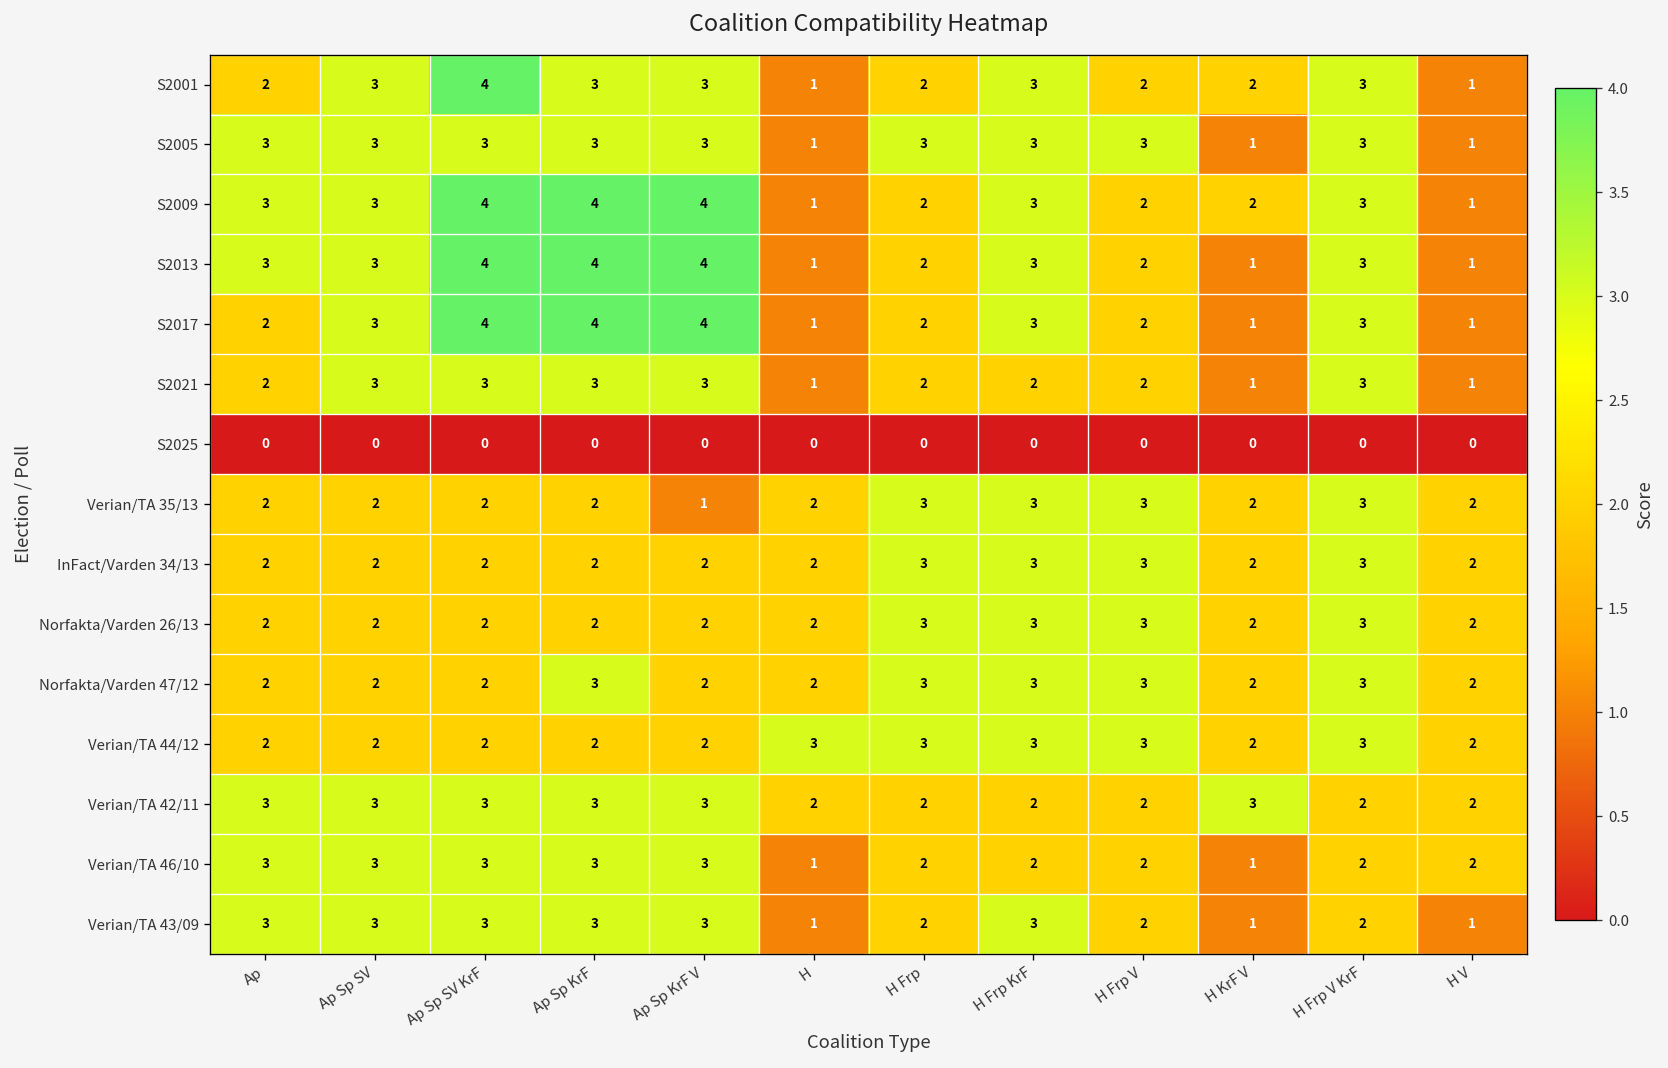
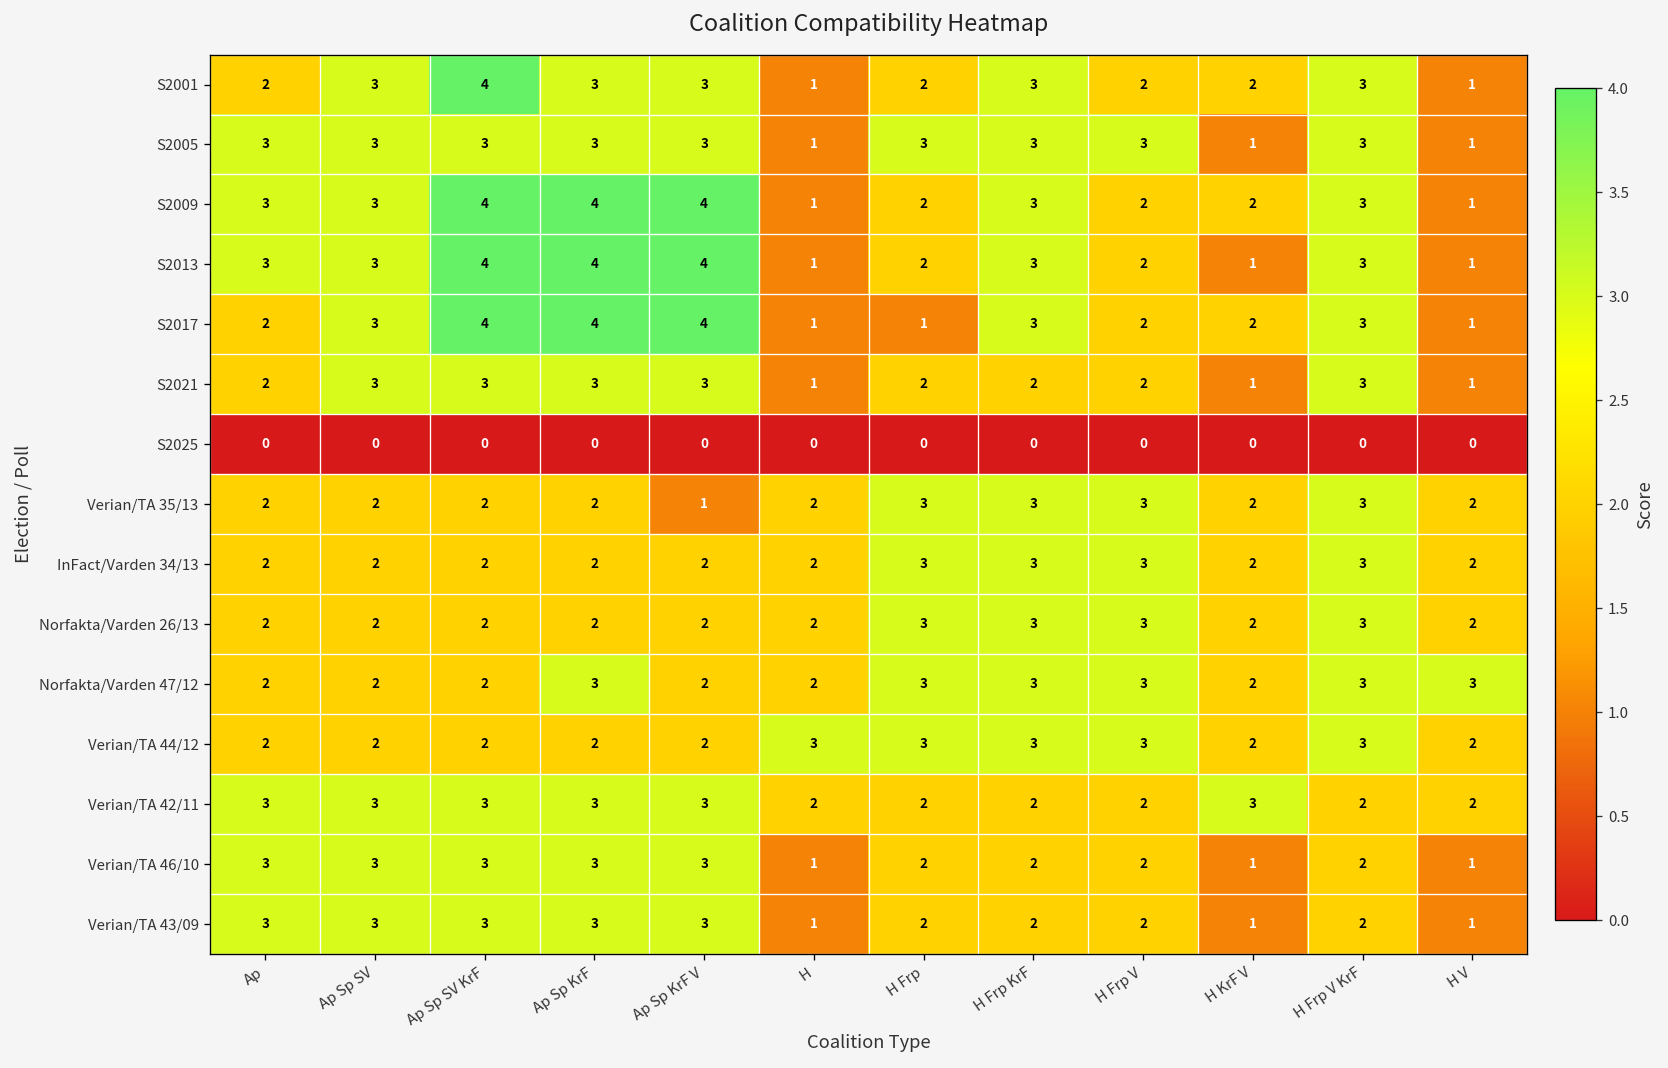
S2017, H Frp: 2 -> 1
S2017, H KrF V: 1 -> 2
Norfakta/Varden 47/12, H V: 2 -> 3
Verian/TA 46/10, H V: 2 -> 1
Verian/TA 43/09, H Frp KrF: 3 -> 2
